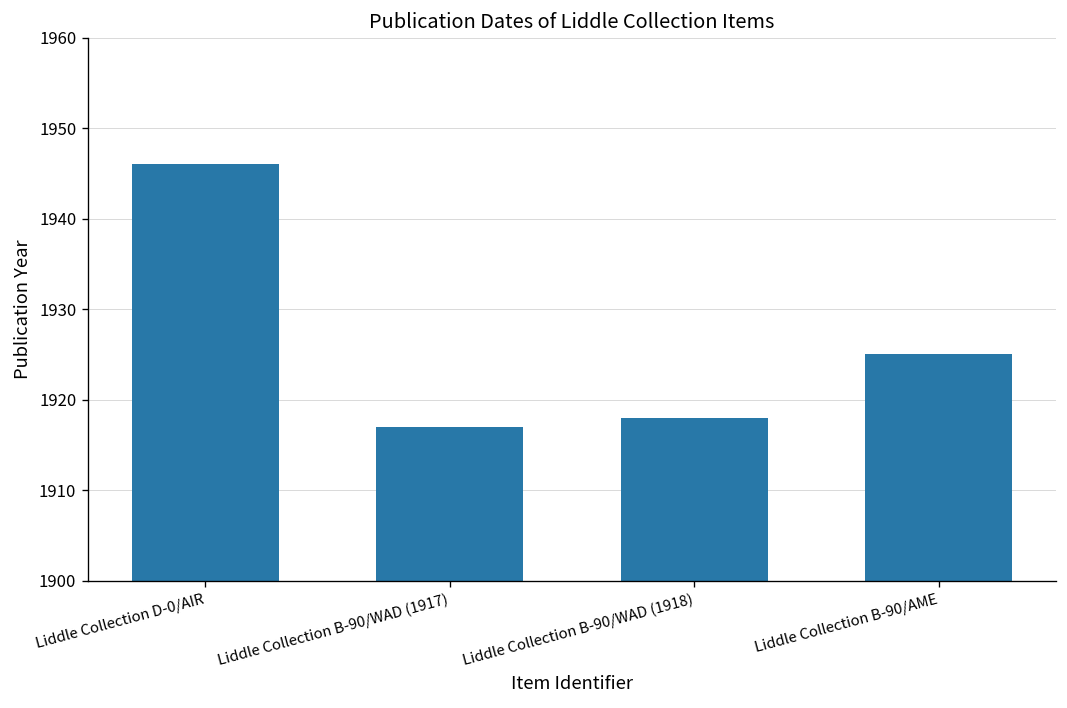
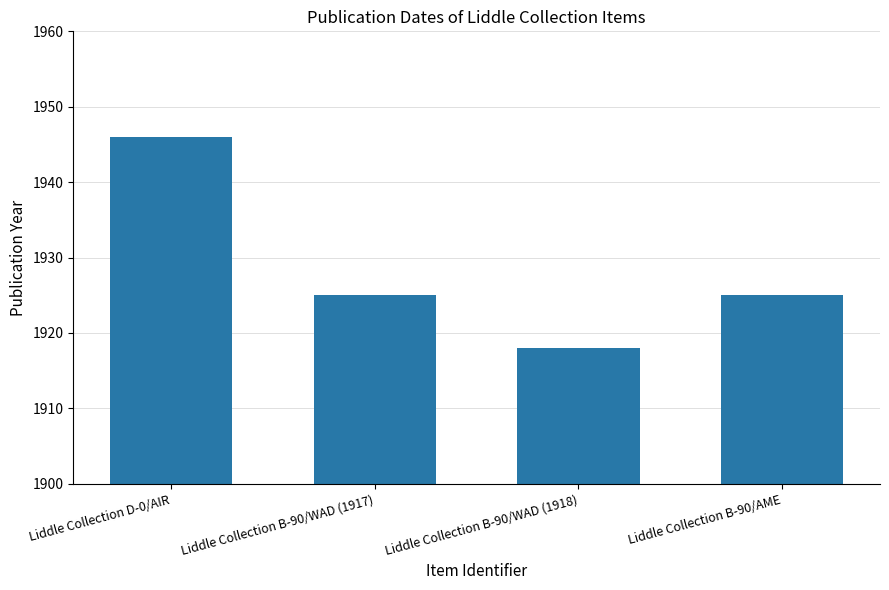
Liddle Collection B-90/WAD (1917): 1917 -> 1925
